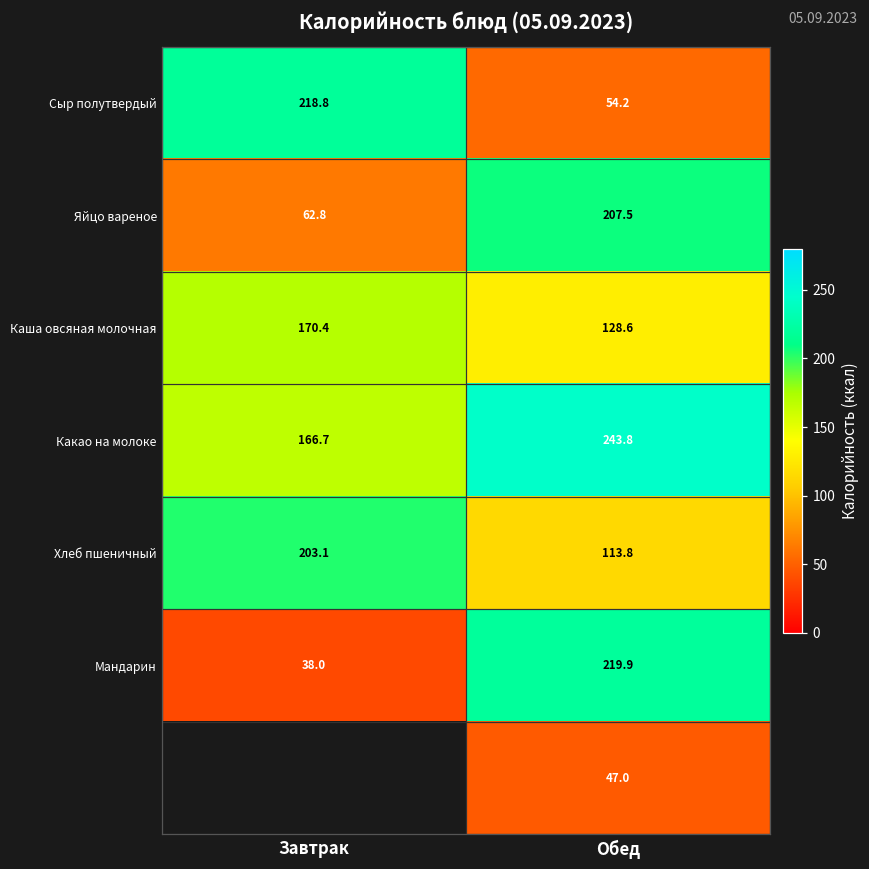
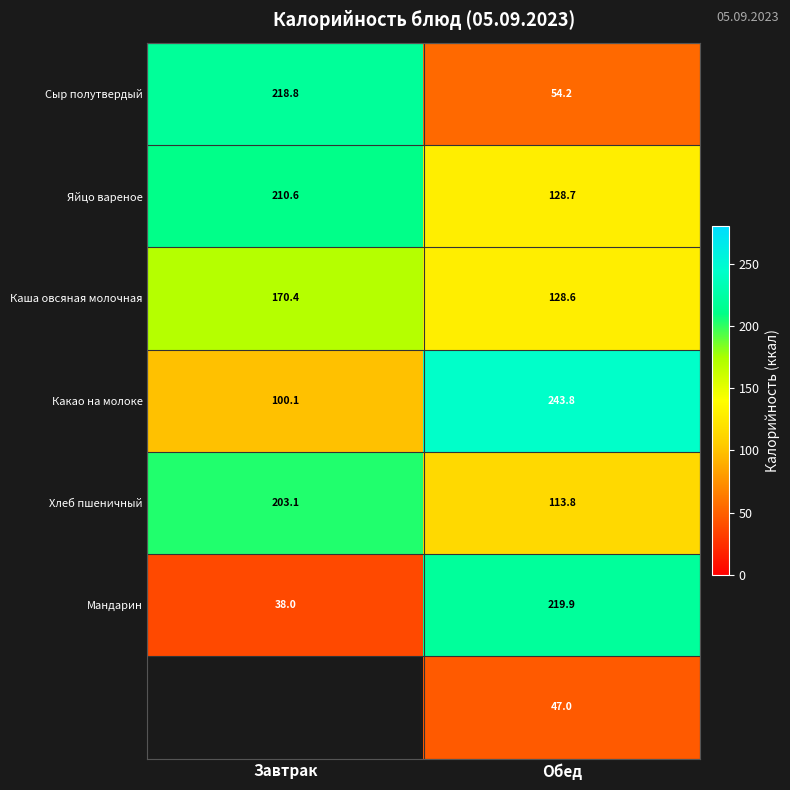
Яйцо вареное, Завтрак: 62.8 -> 210.6
Яйцо вареное, Обед: 207.5 -> 128.7
Какао на молоке, Завтрак: 166.7 -> 100.1
